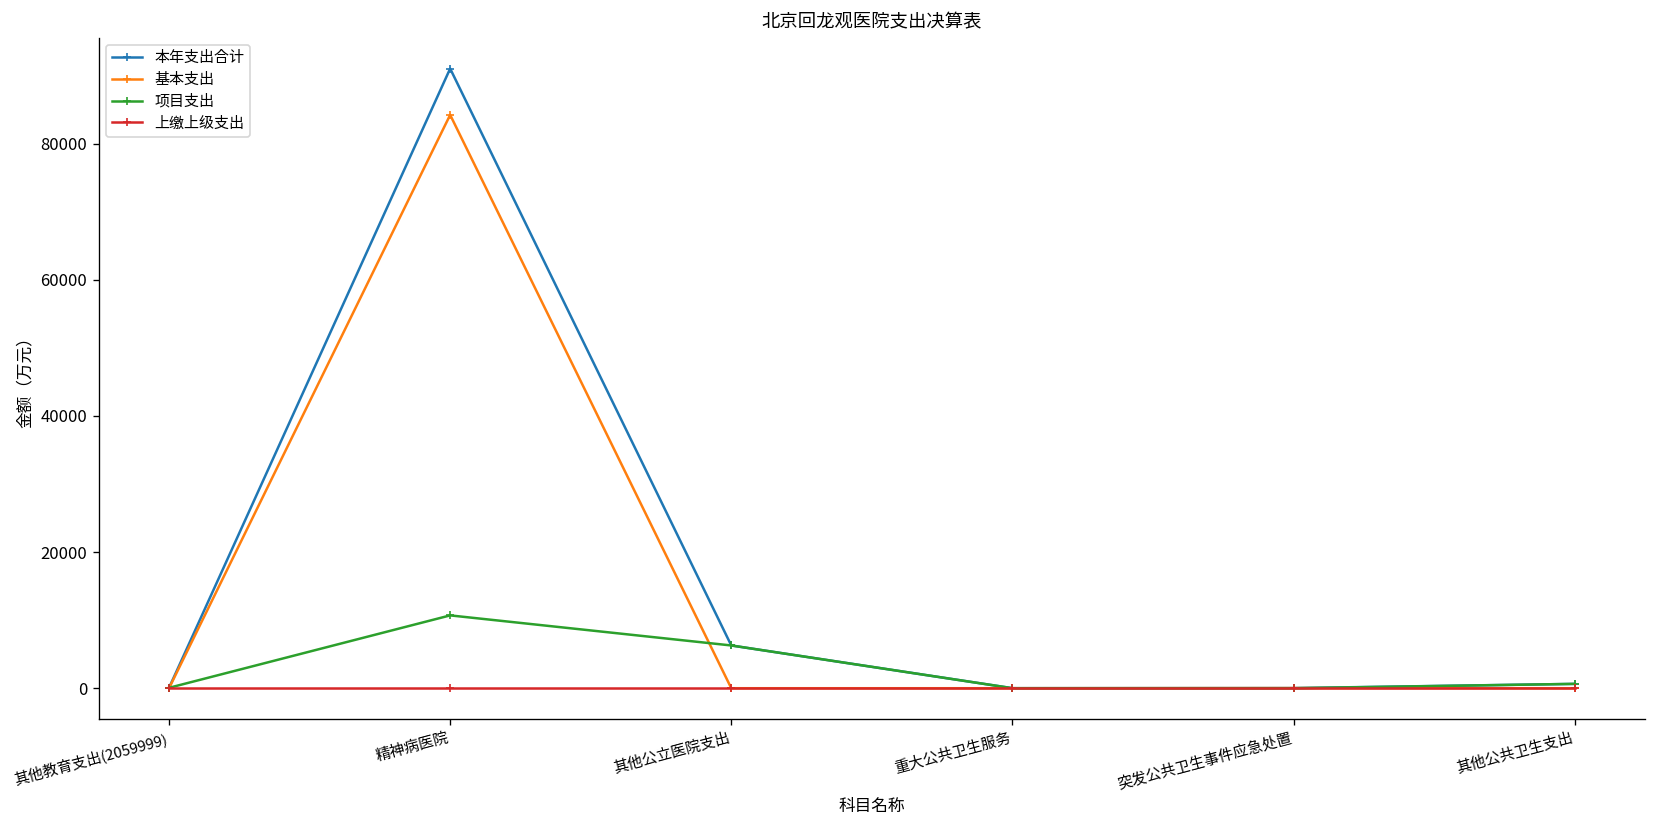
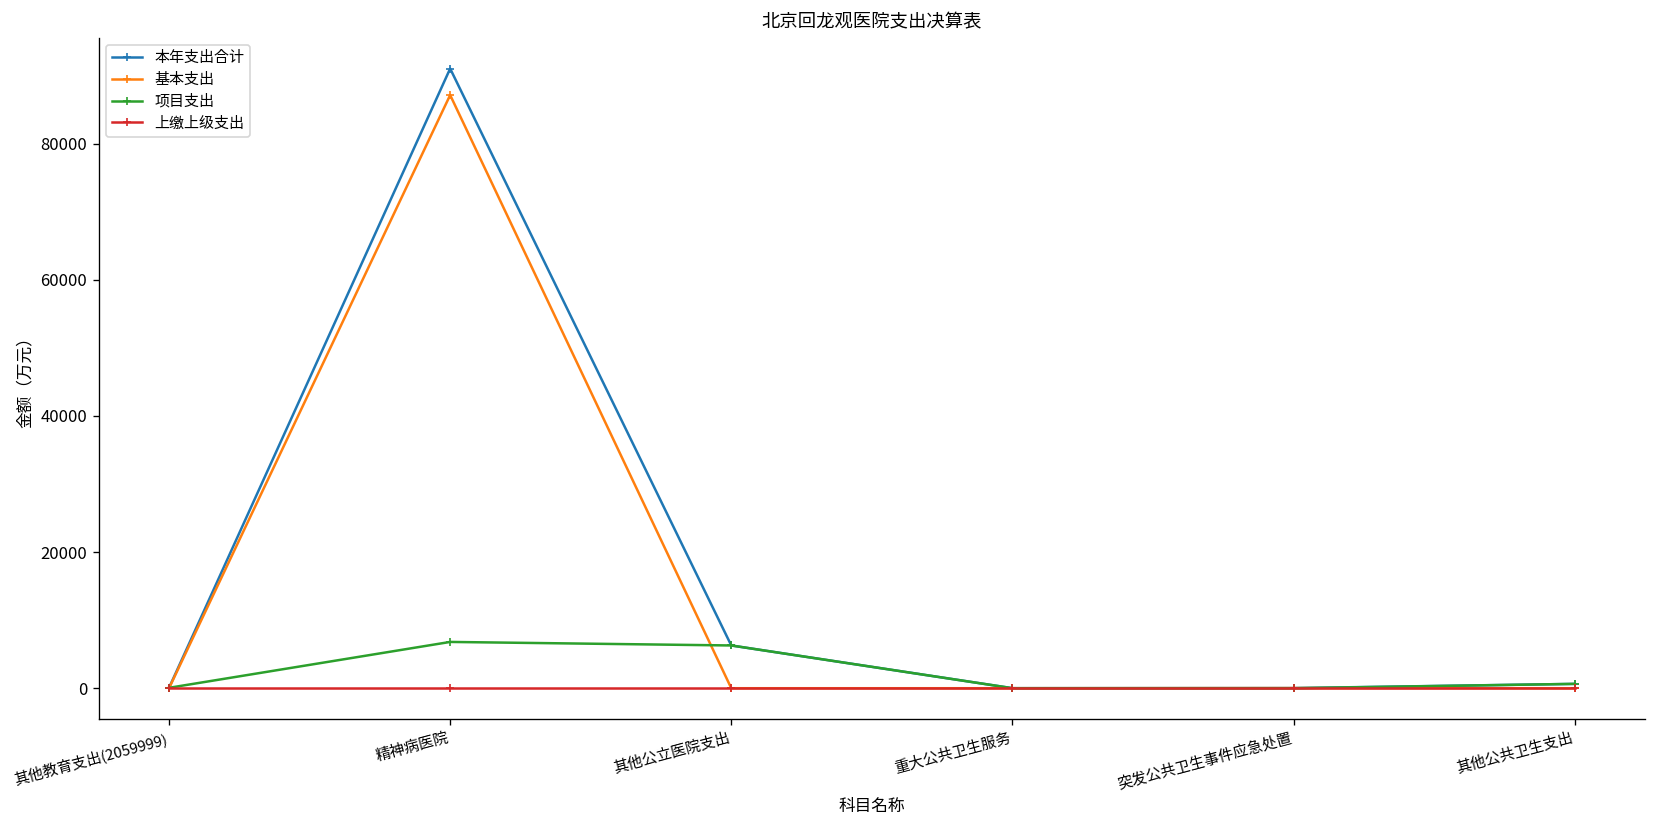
基本支出, 精神病医院: 84000 -> 87000
项目支出, 精神病医院: 11000 -> 7000
